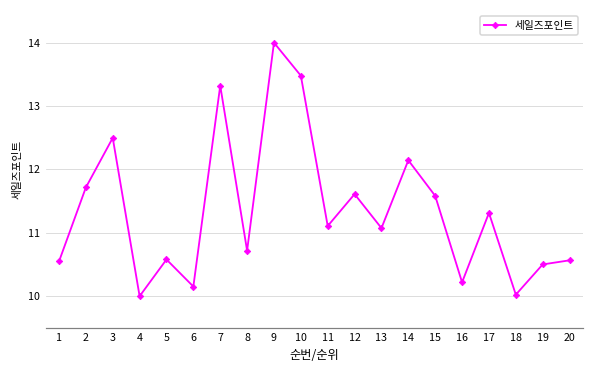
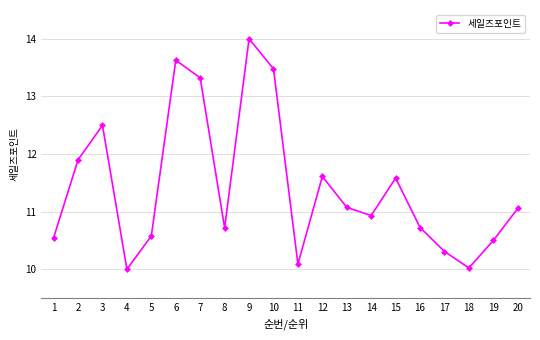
2: 11.7 -> 11.9
6: 10.2 -> 13.6
11: 11.1 -> 10.1
14: 12.1 -> 10.9
16: 10.2 -> 10.7
17: 11.3 -> 10.3
20: 10.6 -> 11.1
